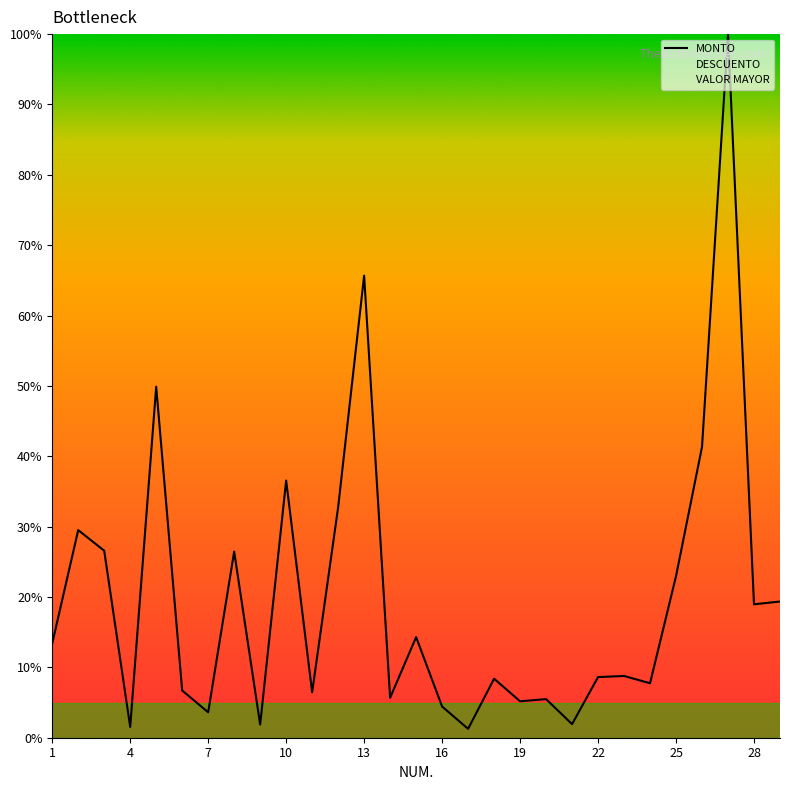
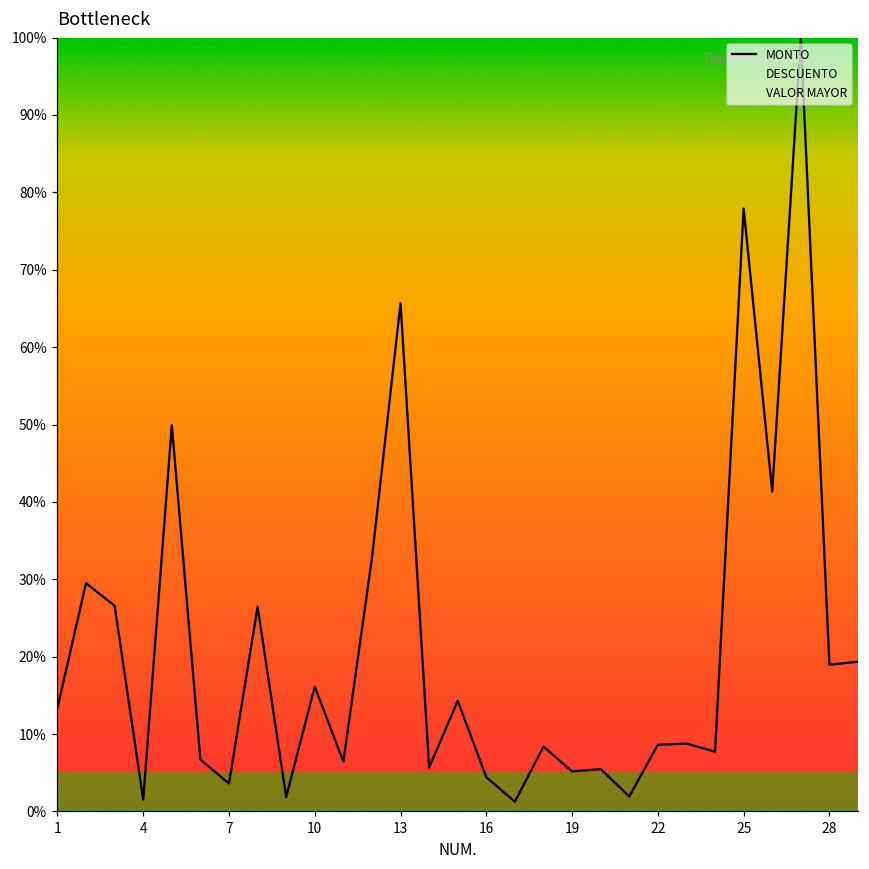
MONTO, 10: 37% -> 16%
MONTO, 25: 23% -> 78%
